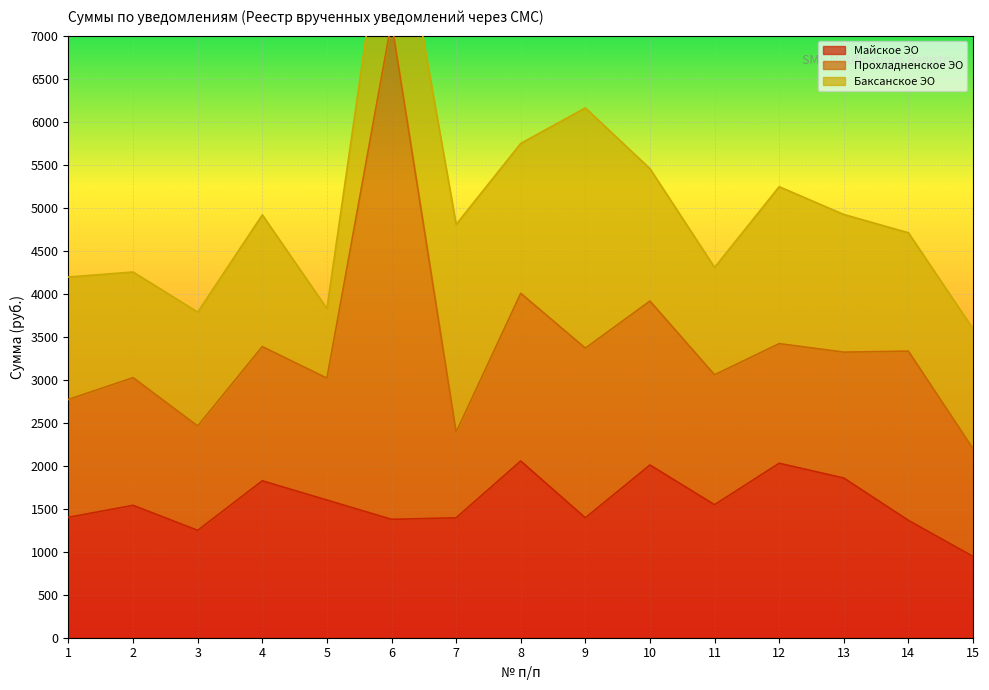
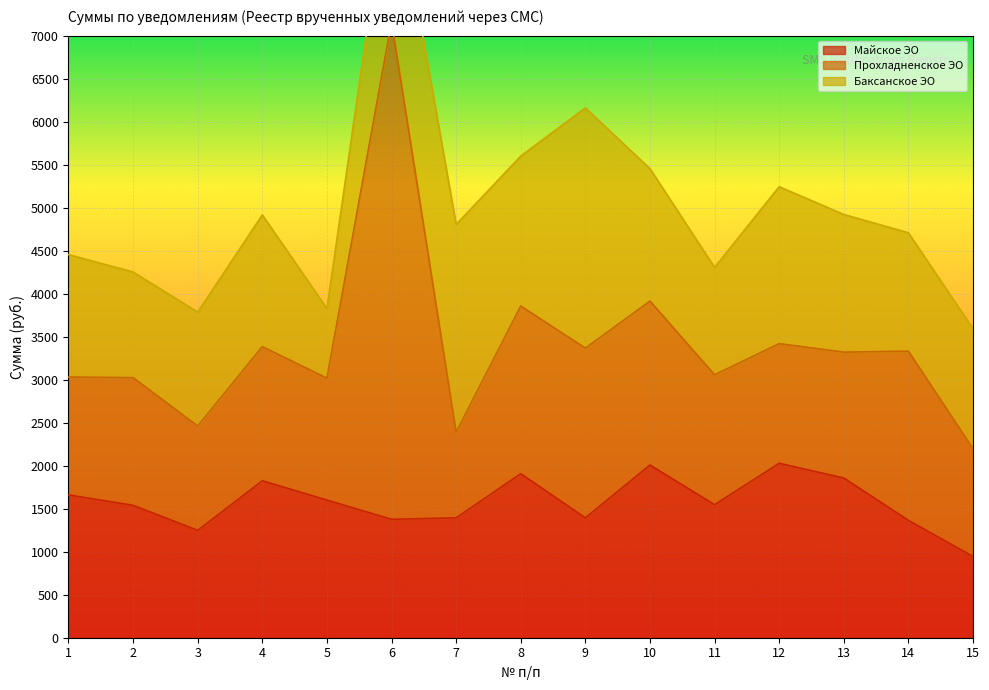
Майское ЭО, 1: 1400 -> 1700
Майское ЭО, 8: 2100 -> 1900
